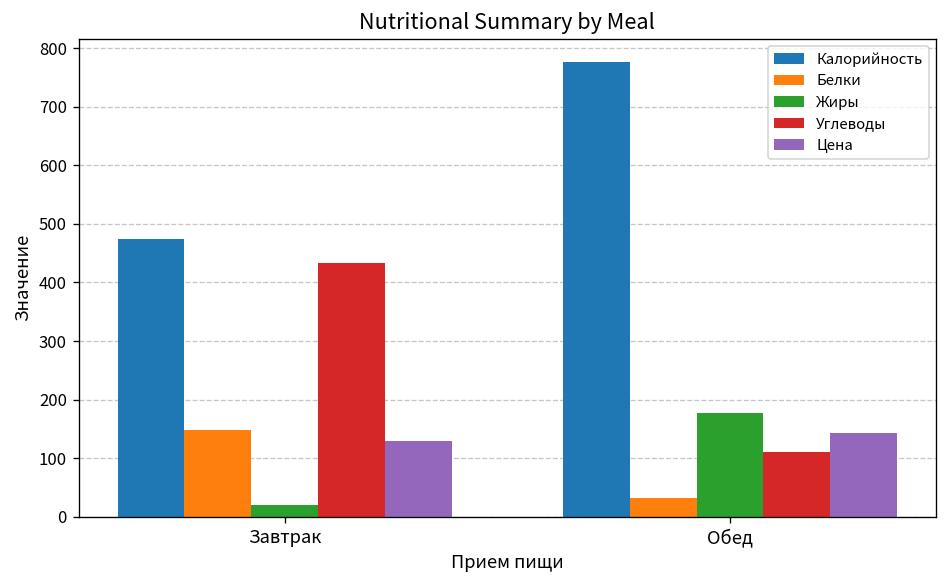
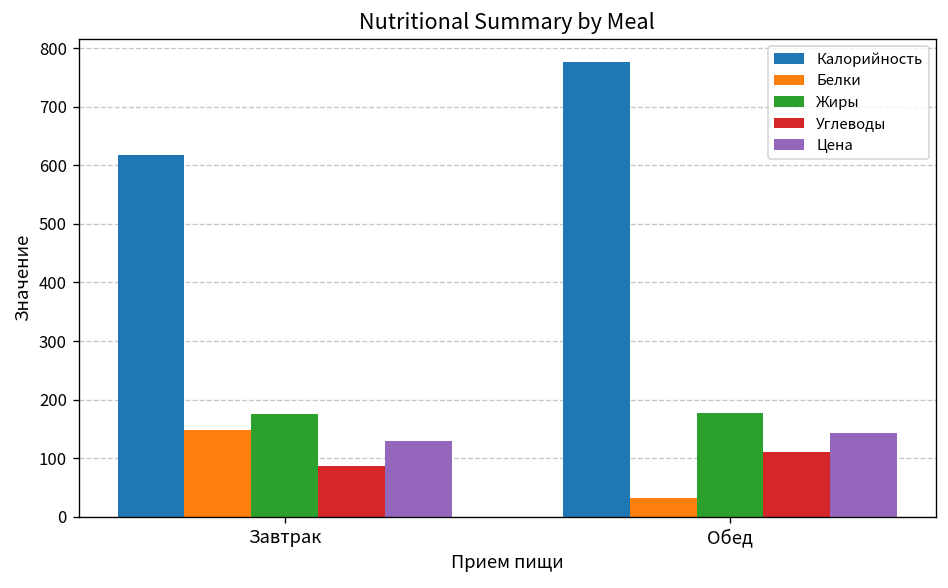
Калорийность, Завтрак: 480 -> 620
Жиры, Завтрак: 20 -> 180
Углеводы, Завтрак: 430 -> 90
